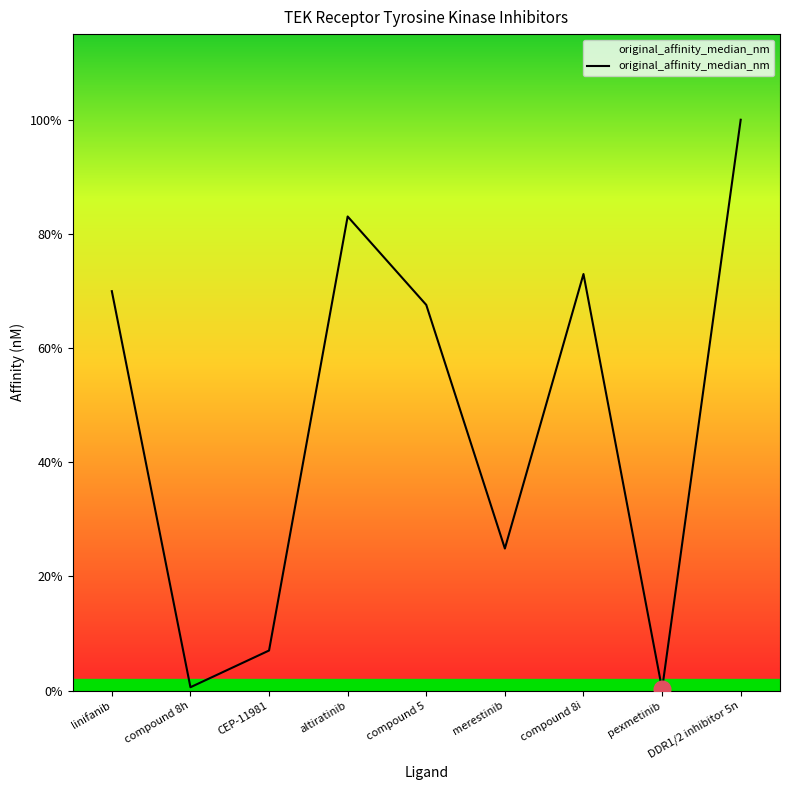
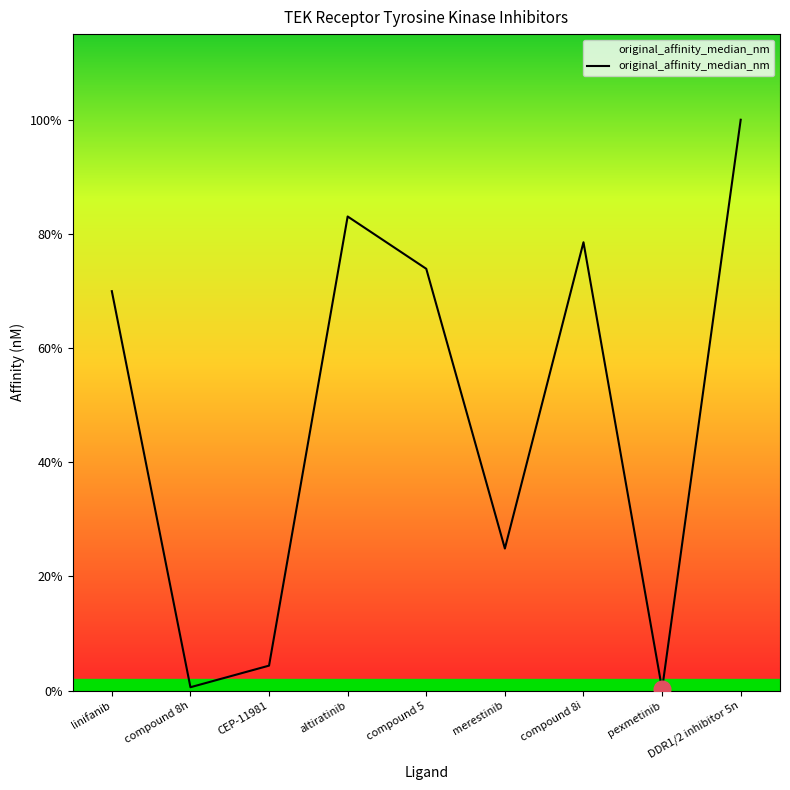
original_affinity_median_nm, CEP-11981: 7% -> 4%
original_affinity_median_nm, compound 5: 68% -> 74%
original_affinity_median_nm, compound 8i: 73% -> 79%
